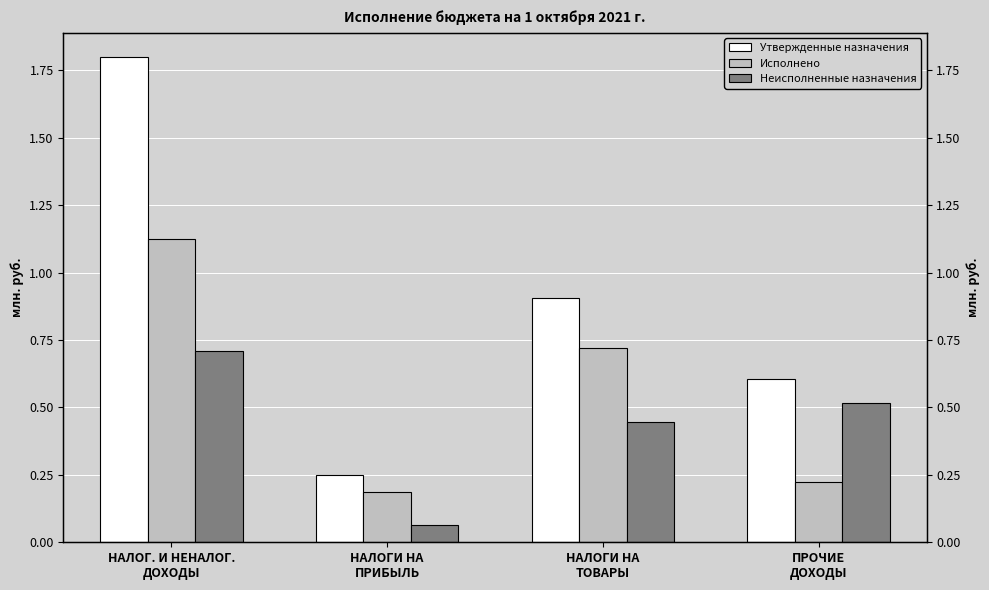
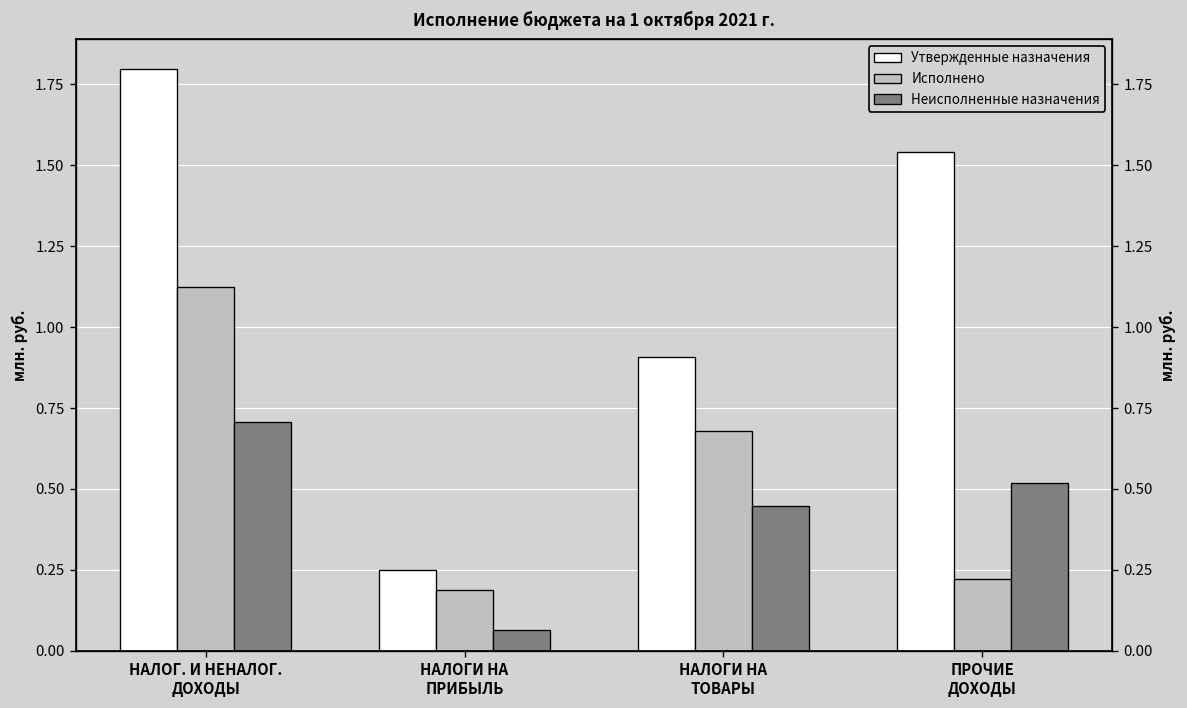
Исполнено, НАЛОГИ НА ТОВАРЫ: 0.72 -> 0.68
Утвержденные назначения, ПРОЧИЕ ДОХОДЫ: 0.61 -> 1.54
